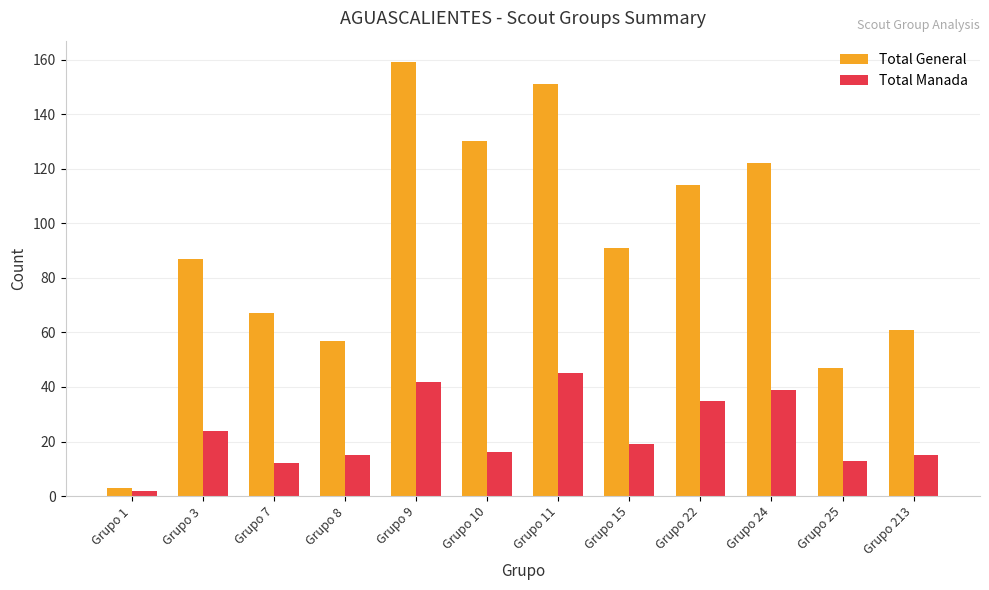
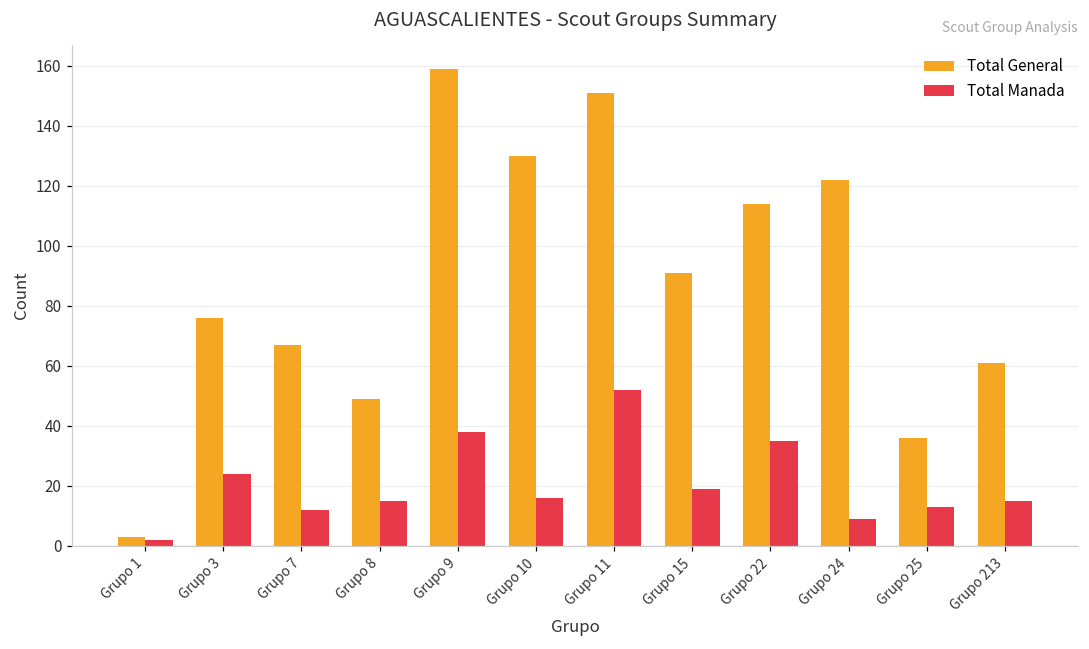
Total General, Grupo 3: 87 -> 76
Total General, Grupo 8: 57 -> 49
Total Manada, Grupo 9: 42 -> 38
Total Manada, Grupo 11: 45 -> 52
Total Manada, Grupo 24: 39 -> 9
Total General, Grupo 25: 47 -> 36
